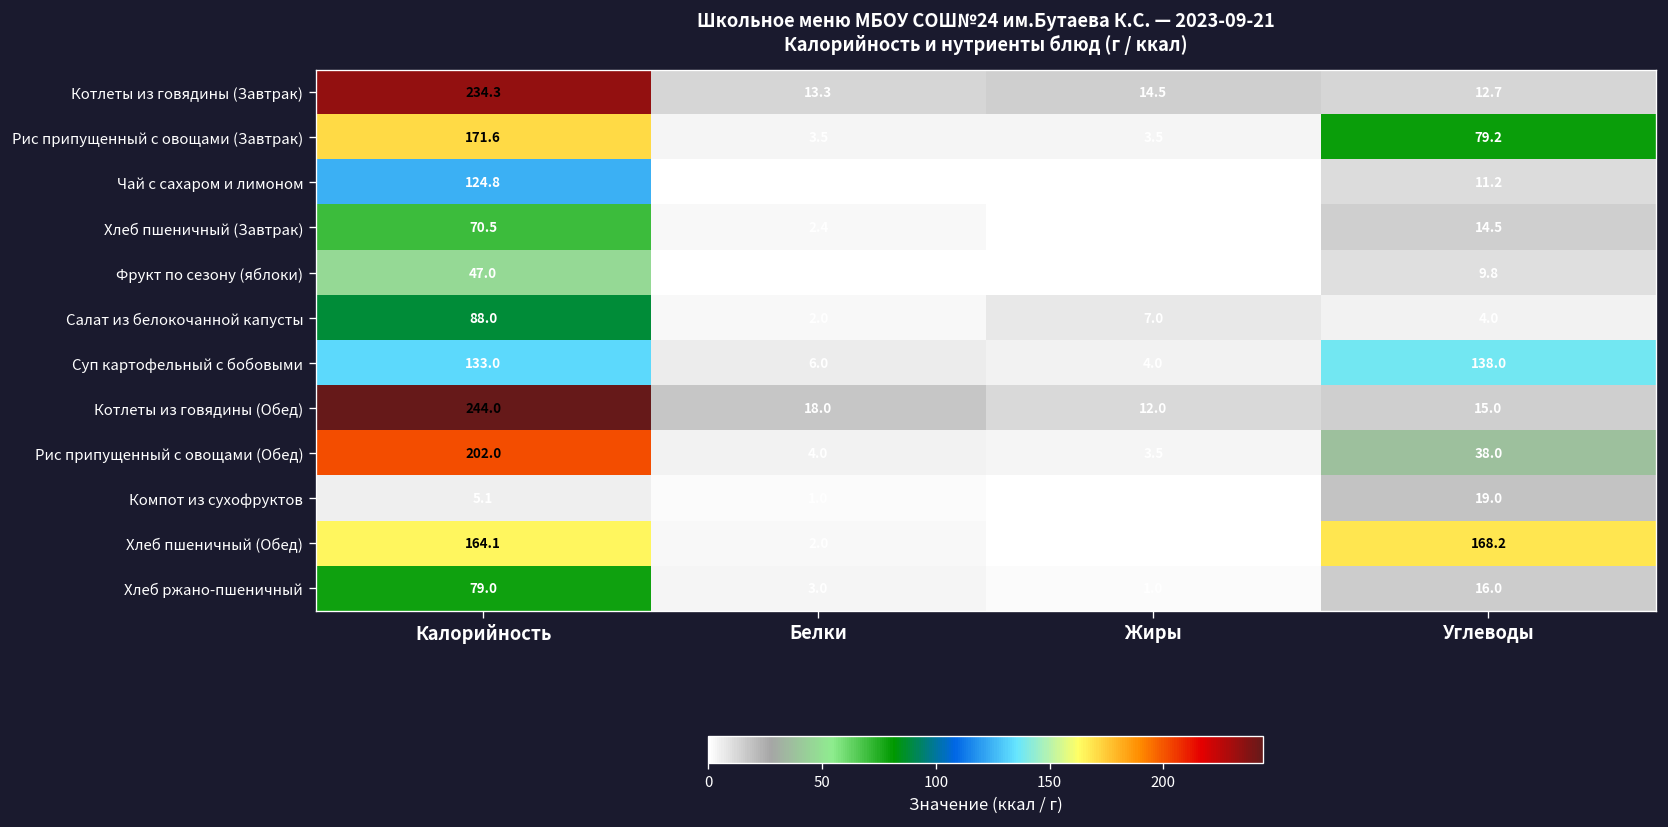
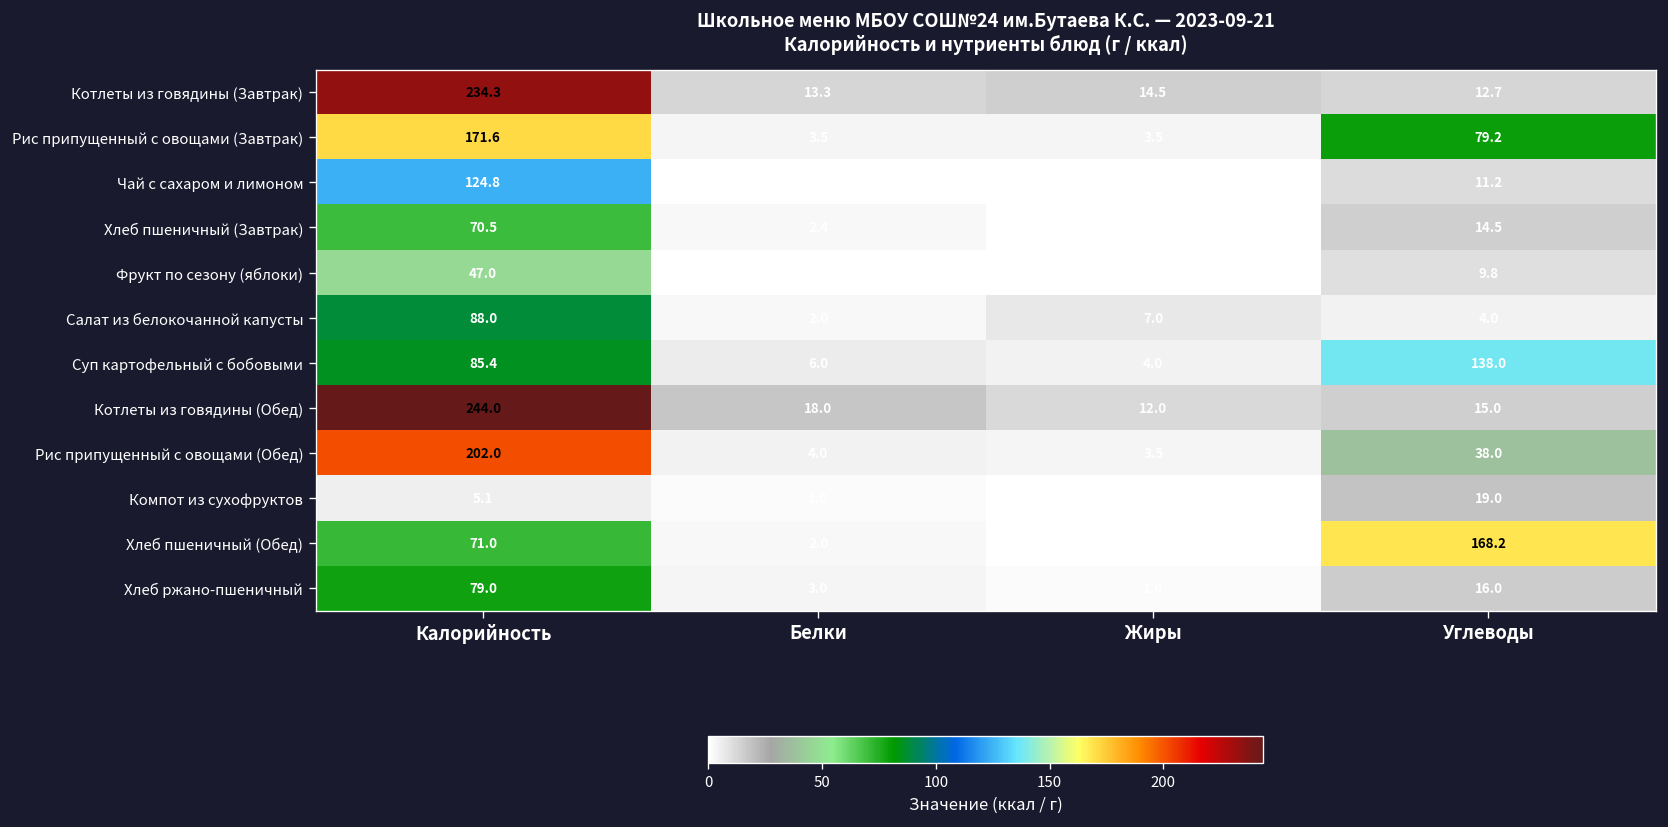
Суп картофельный с бобовыми, Калорийность: 133.0 -> 85.4
Хлеб пшеничный (Обед), Калорийность: 164.1 -> 71.0
